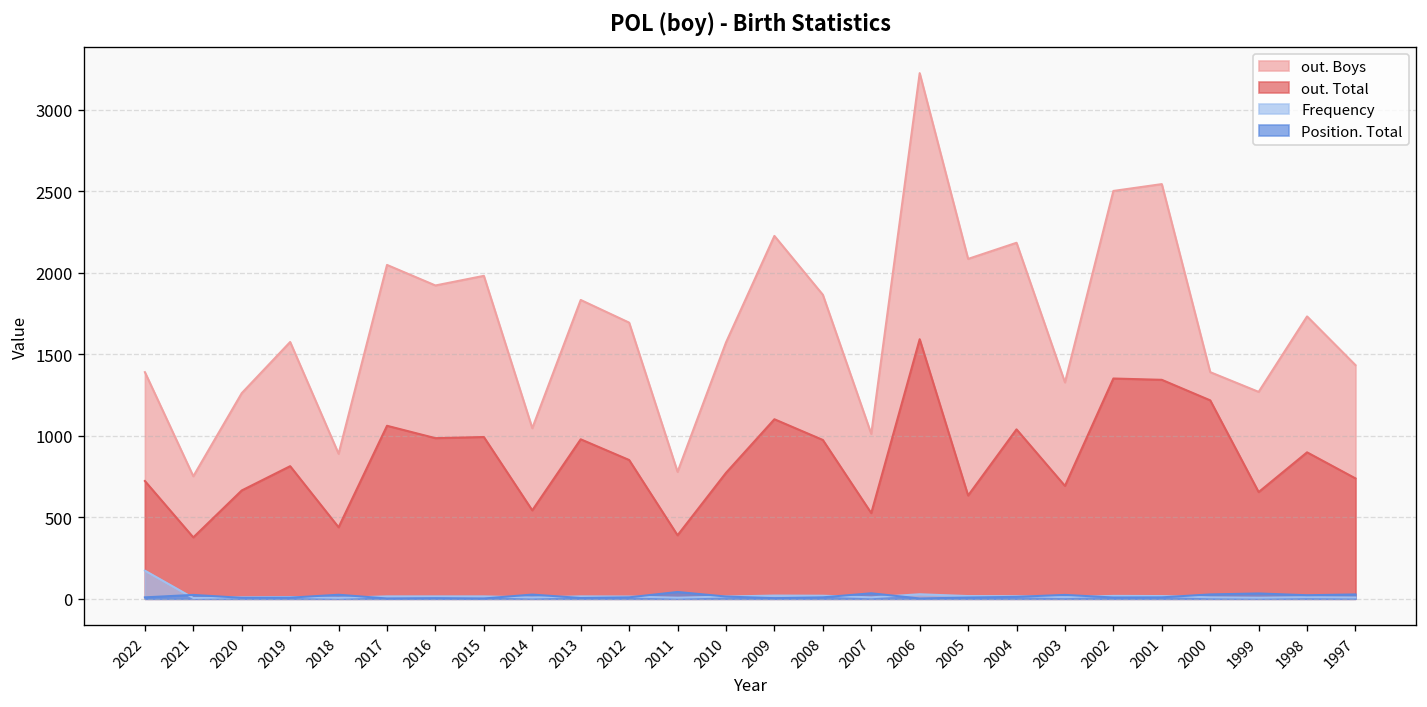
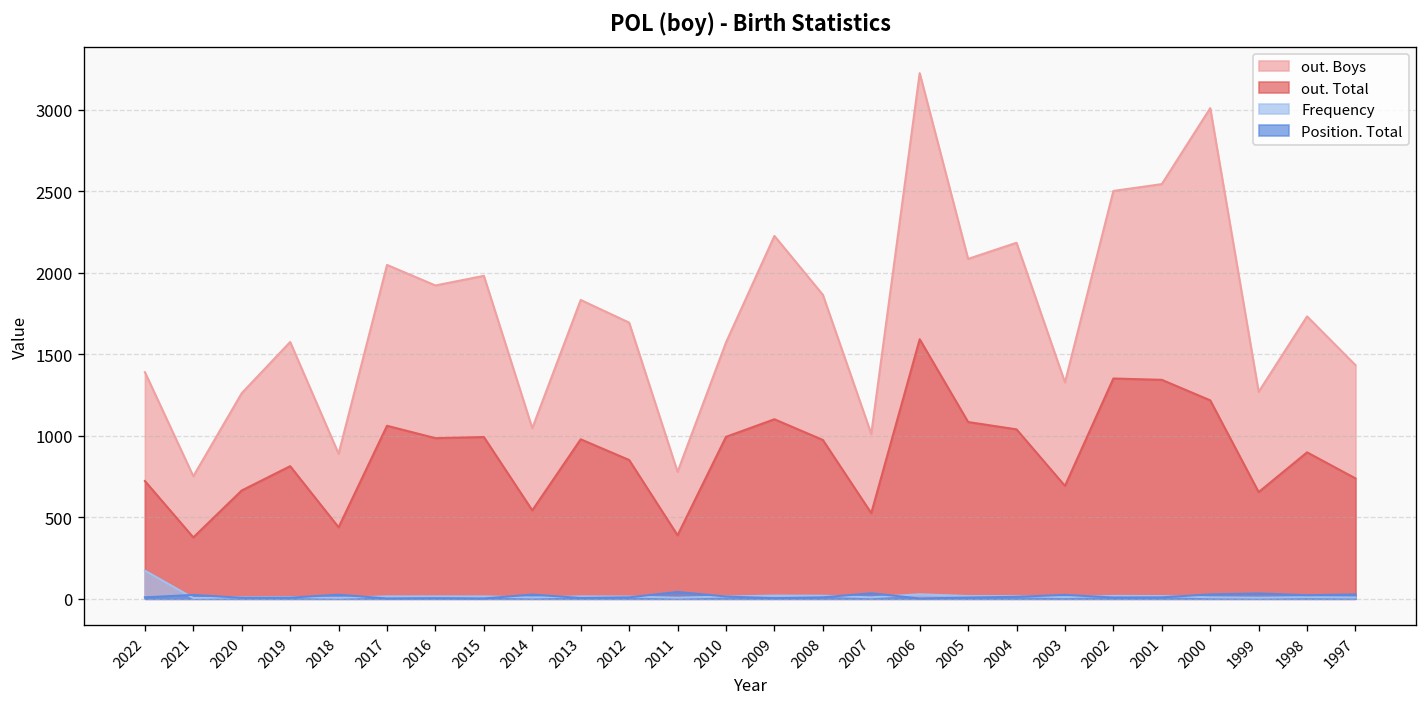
out. Total, 2010: 770 -> 990
out. Total, 2005: 630 -> 1090
out. Boys, 2000: 1390 -> 3010
